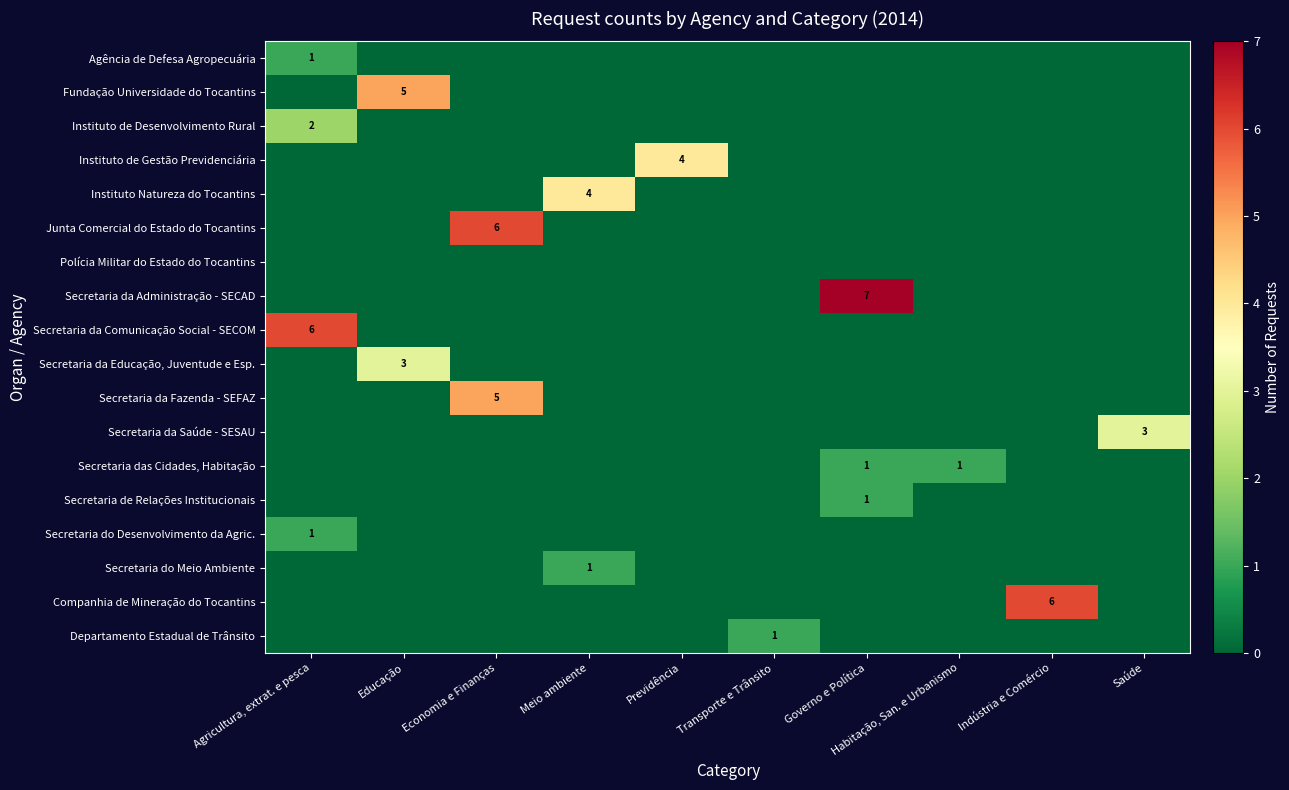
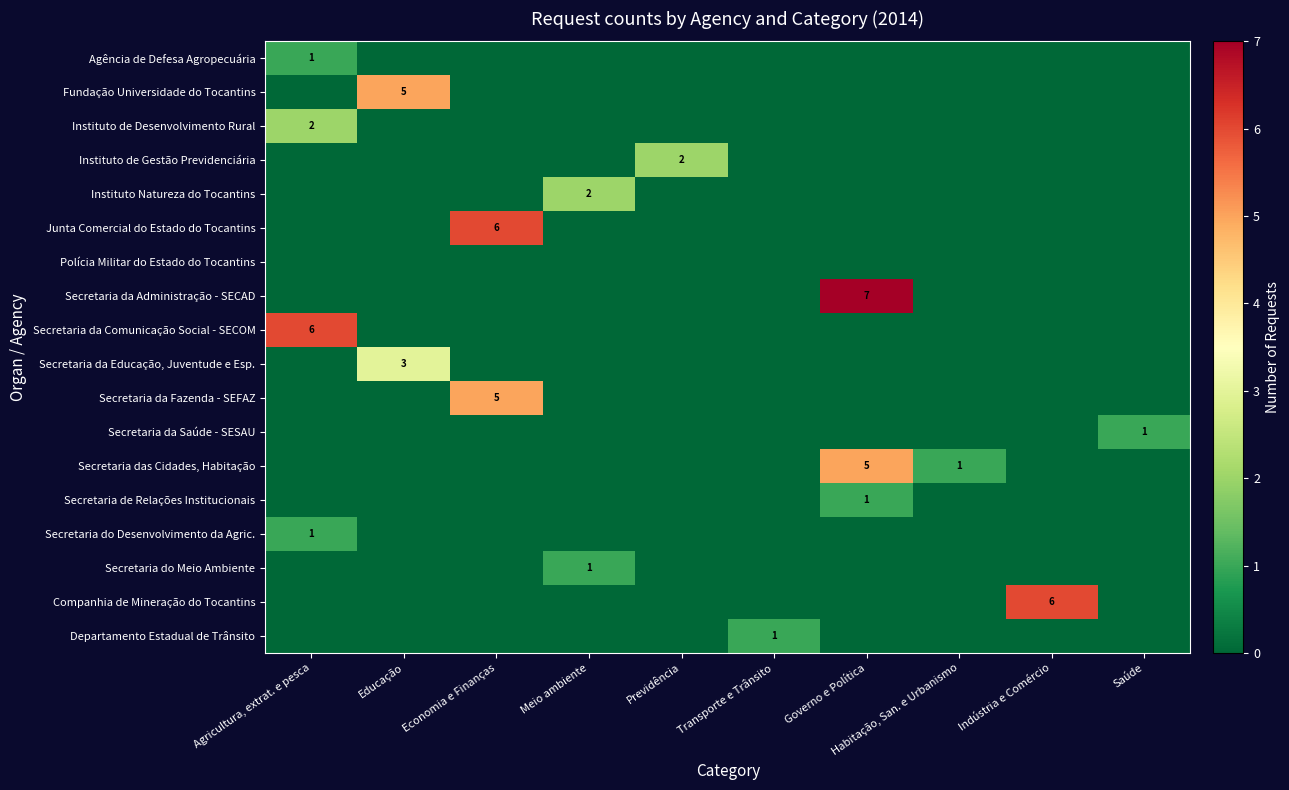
Instituto de Gestão Previdenciária, Previdência: 4 -> 2
Instituto Natureza do Tocantins, Meio ambiente: 4 -> 2
Secretaria da Saúde - SESAU, Saúde: 3 -> 1
Secretaria das Cidades, Habitação, Governo e Política: 1 -> 5
